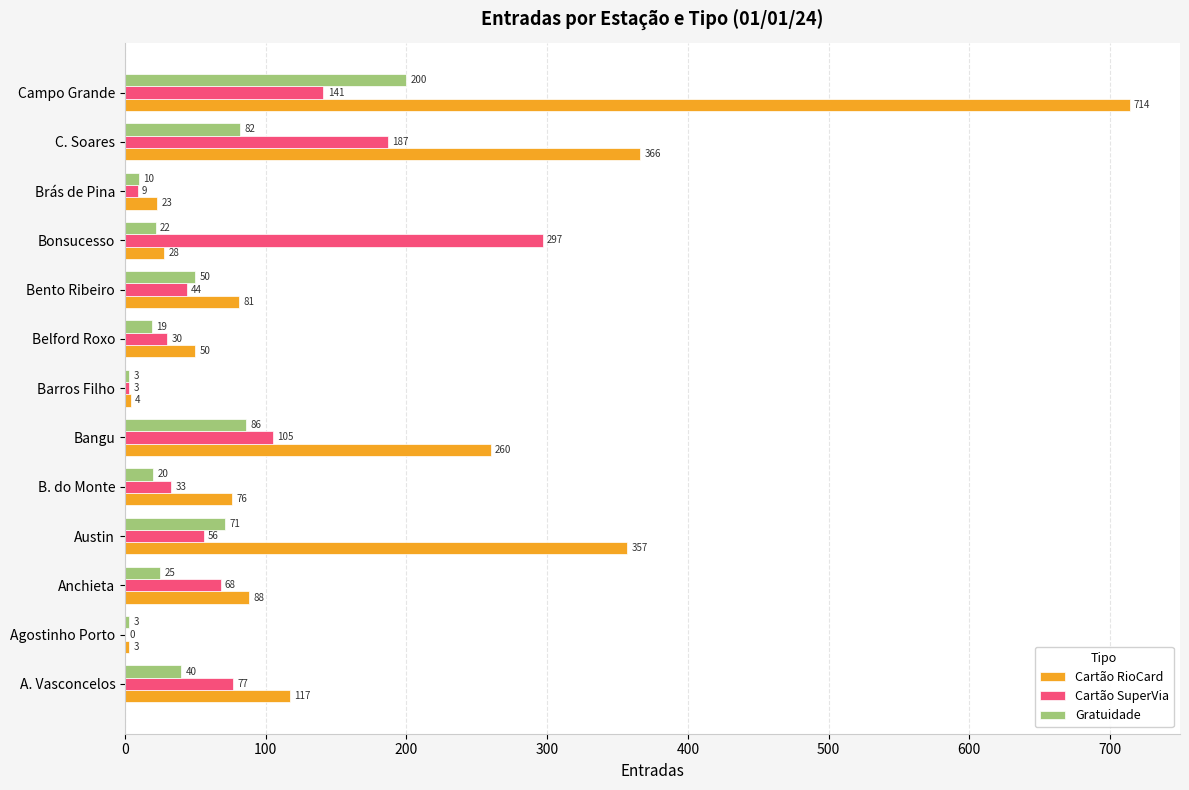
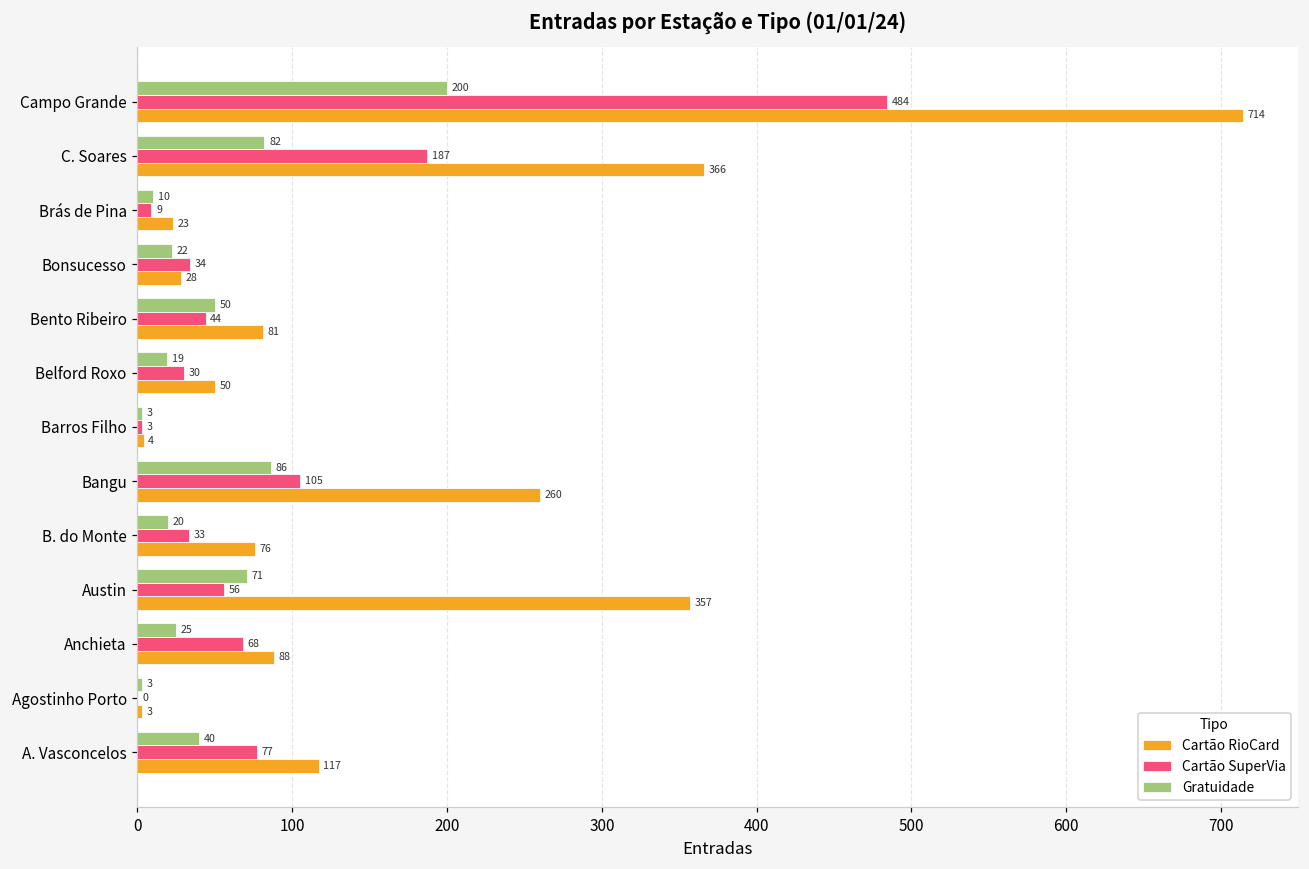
Cartão SuperVia, Campo Grande: 141 -> 484
Cartão SuperVia, Bonsucesso: 297 -> 34
